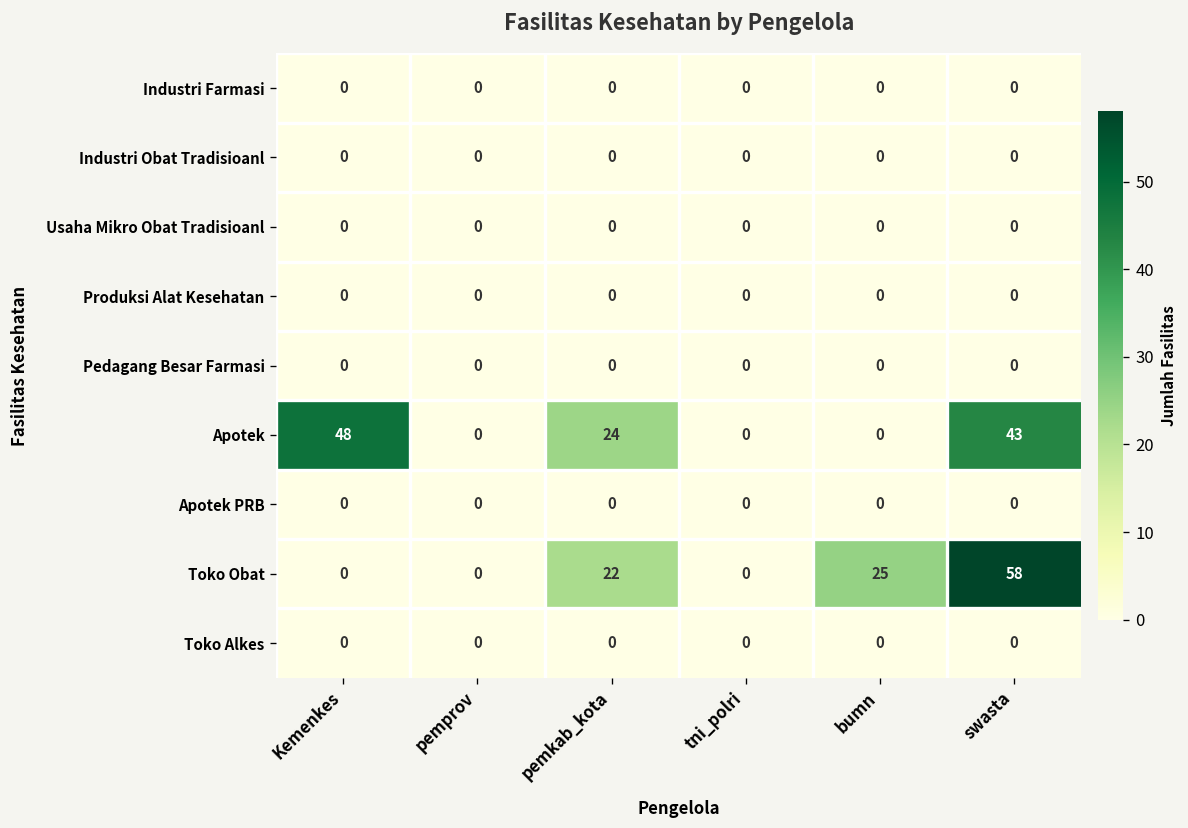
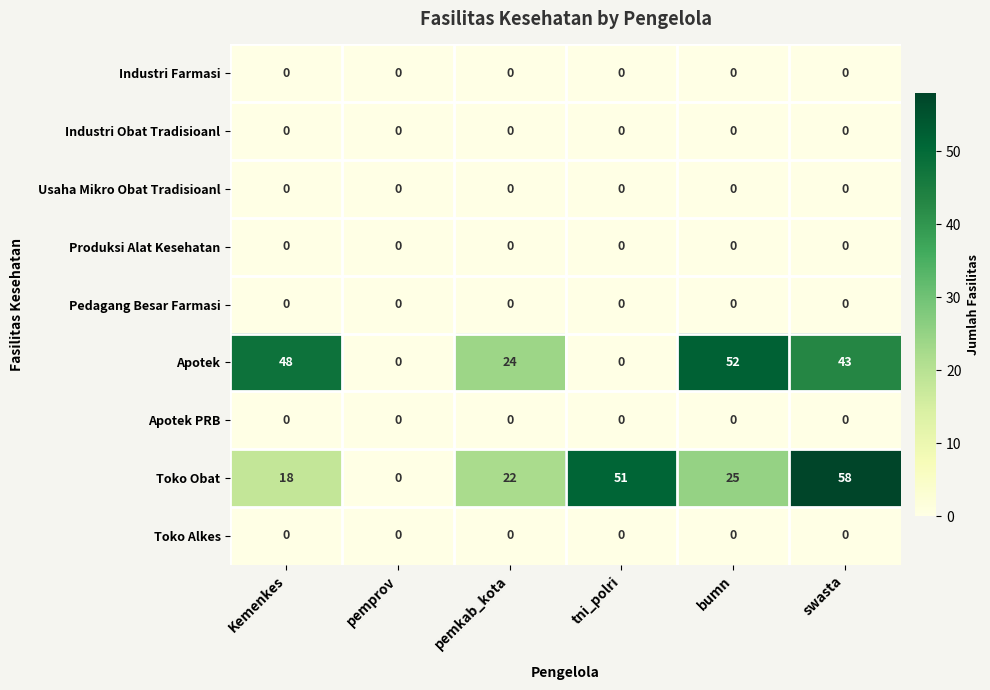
Apotek, bumn: 0 -> 52
Toko Obat, Kemenkes: 0 -> 18
Toko Obat, tni_polri: 0 -> 51
